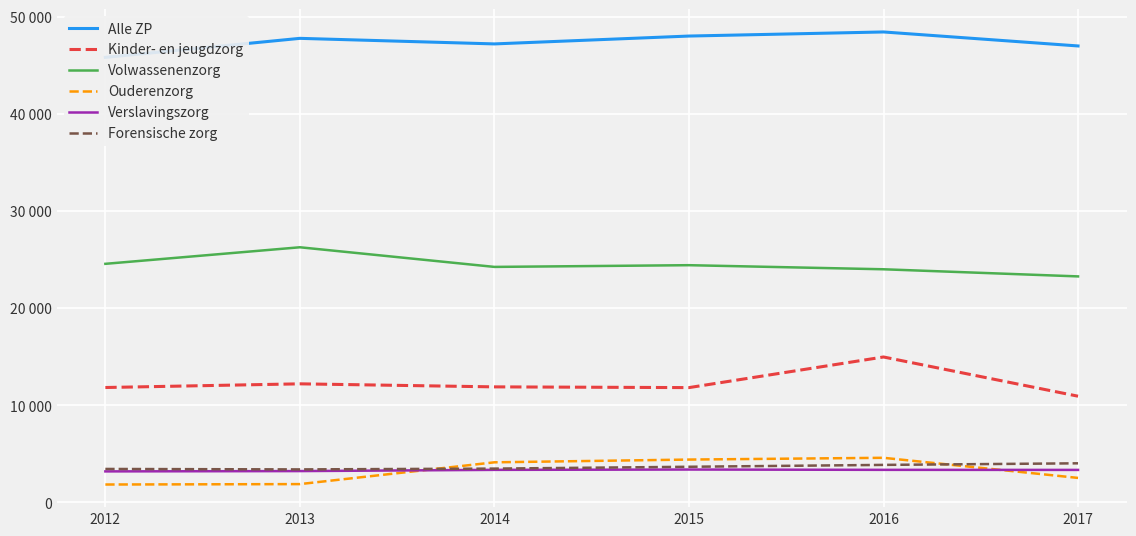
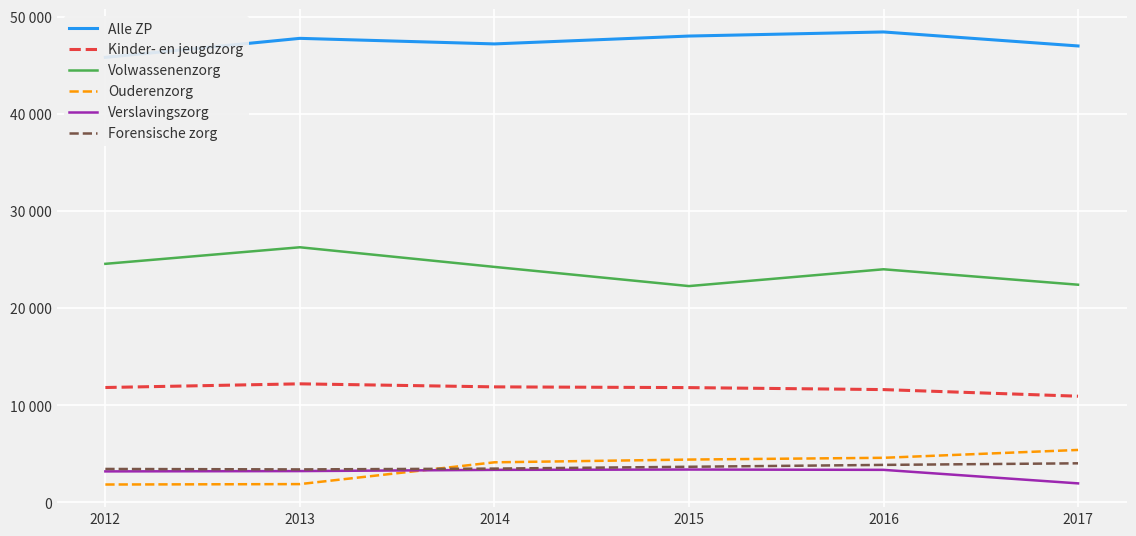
Volwassenenzorg, 2015: 24000 -> 22000
Kinder- en jeugdzorg, 2016: 15000 -> 12000
Volwassenenzorg, 2017: 23000 -> 22000
Ouderenzorg, 2017: 3000 -> 5000
Verslavingszorg, 2017: 3000 -> 2000
